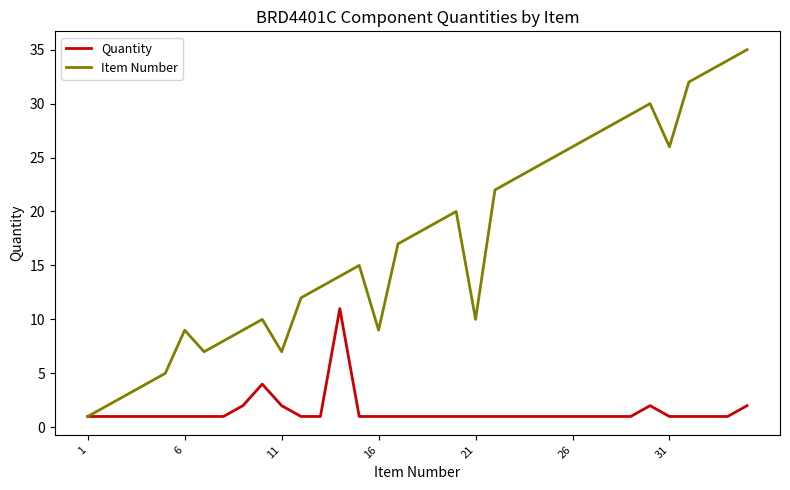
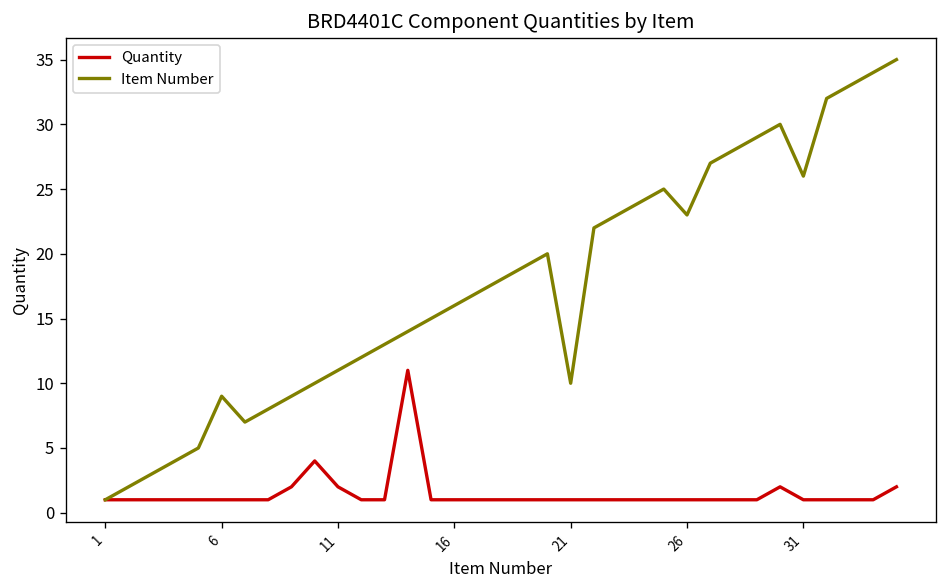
Item Number, 11: 7 -> 11
Item Number, 16: 9 -> 16
Item Number, 26: 26 -> 23
